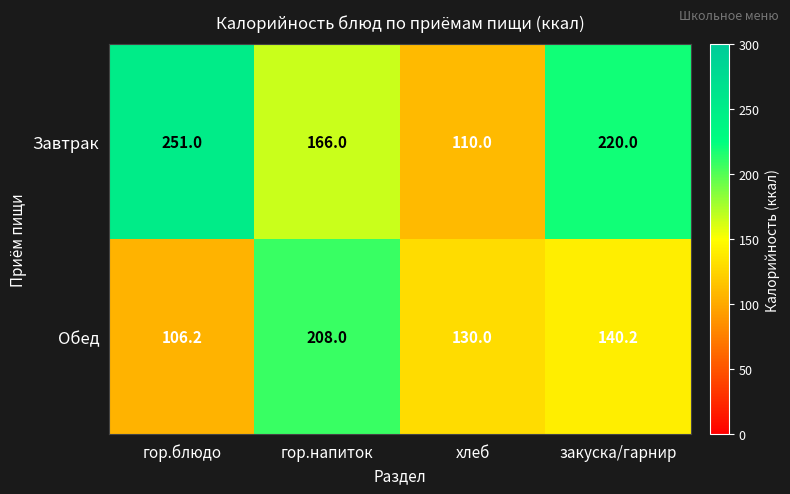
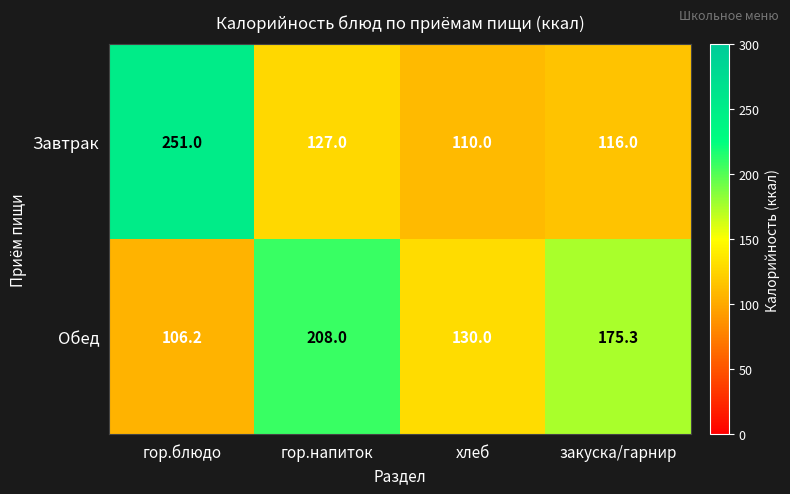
Завтрак, гор.напиток: 166.0 -> 127.0
Завтрак, закуска/гарнир: 220.0 -> 116.0
Обед, закуска/гарнир: 140.2 -> 175.3
